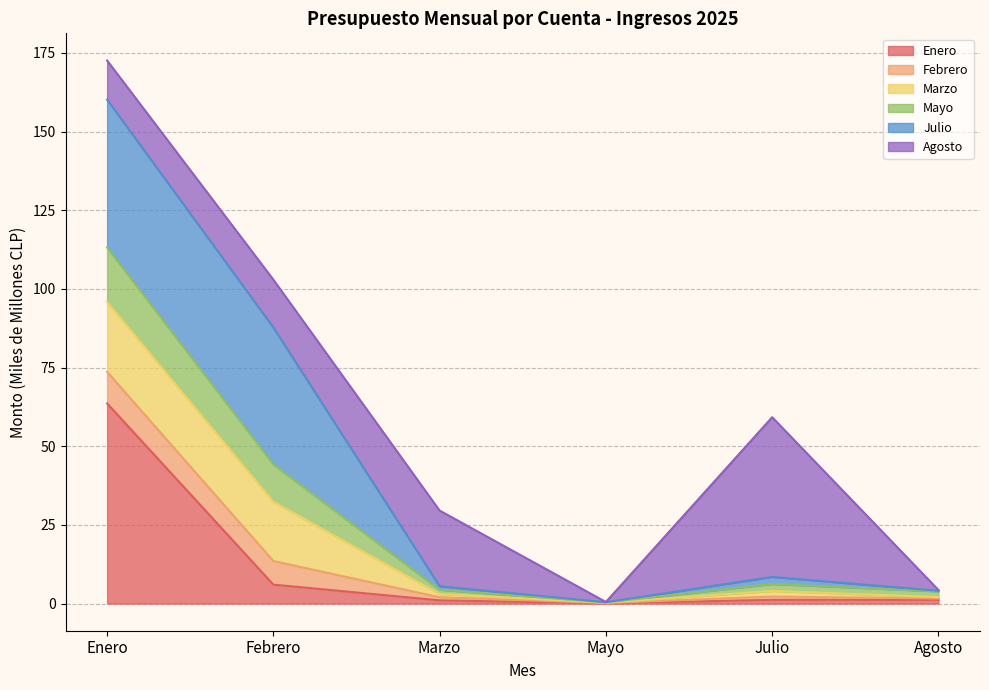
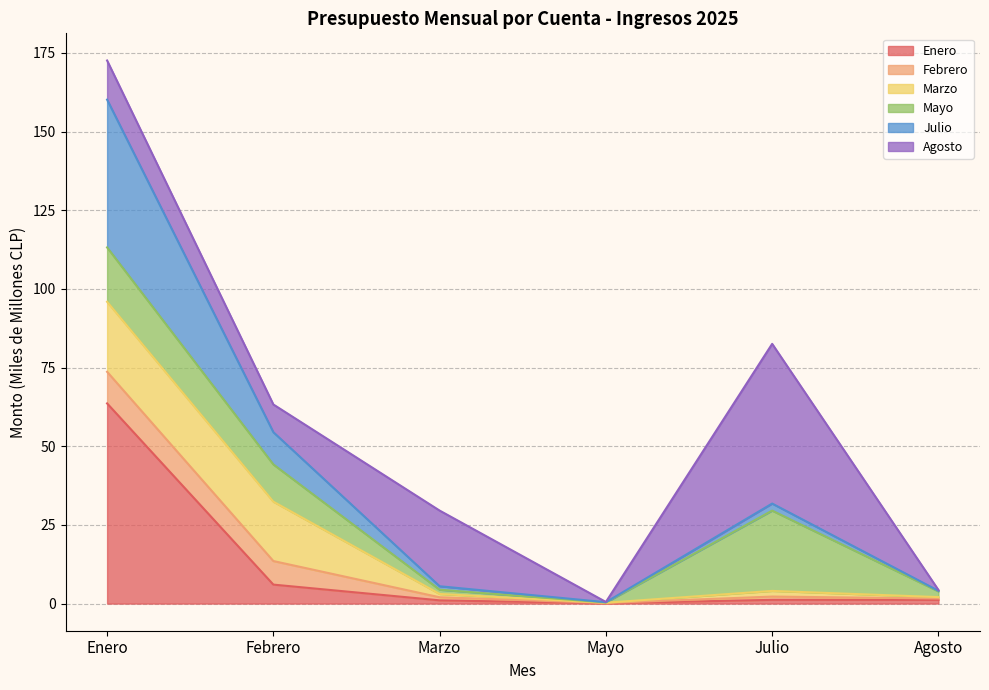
Julio, Febrero: 44 -> 10
Agosto, Febrero: 15 -> 9
Mayo, Julio: 2 -> 26
